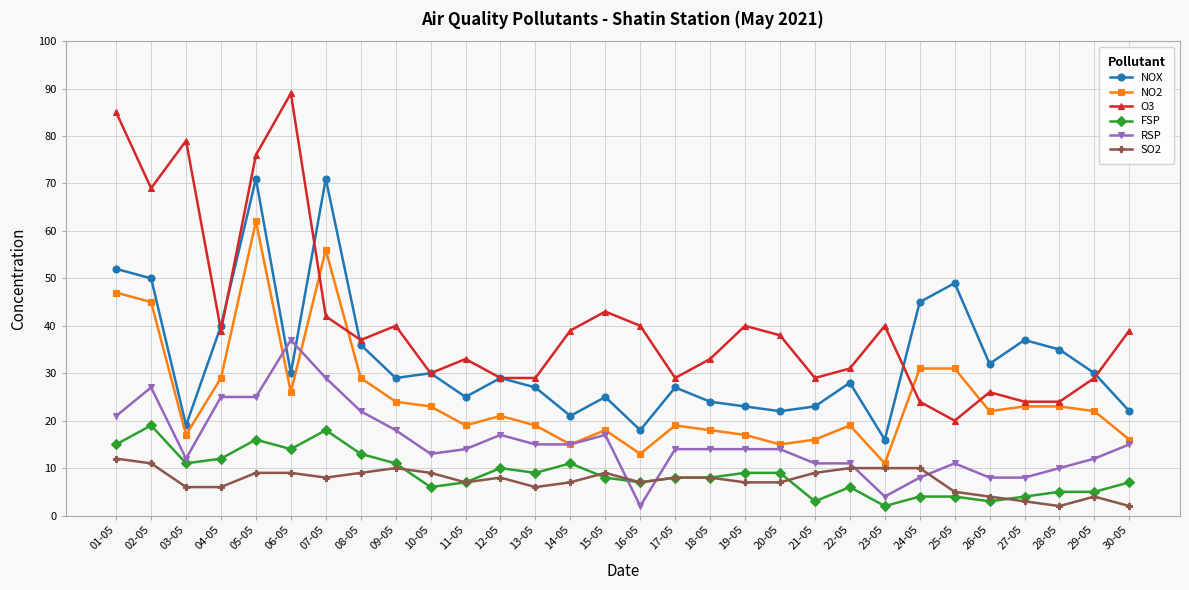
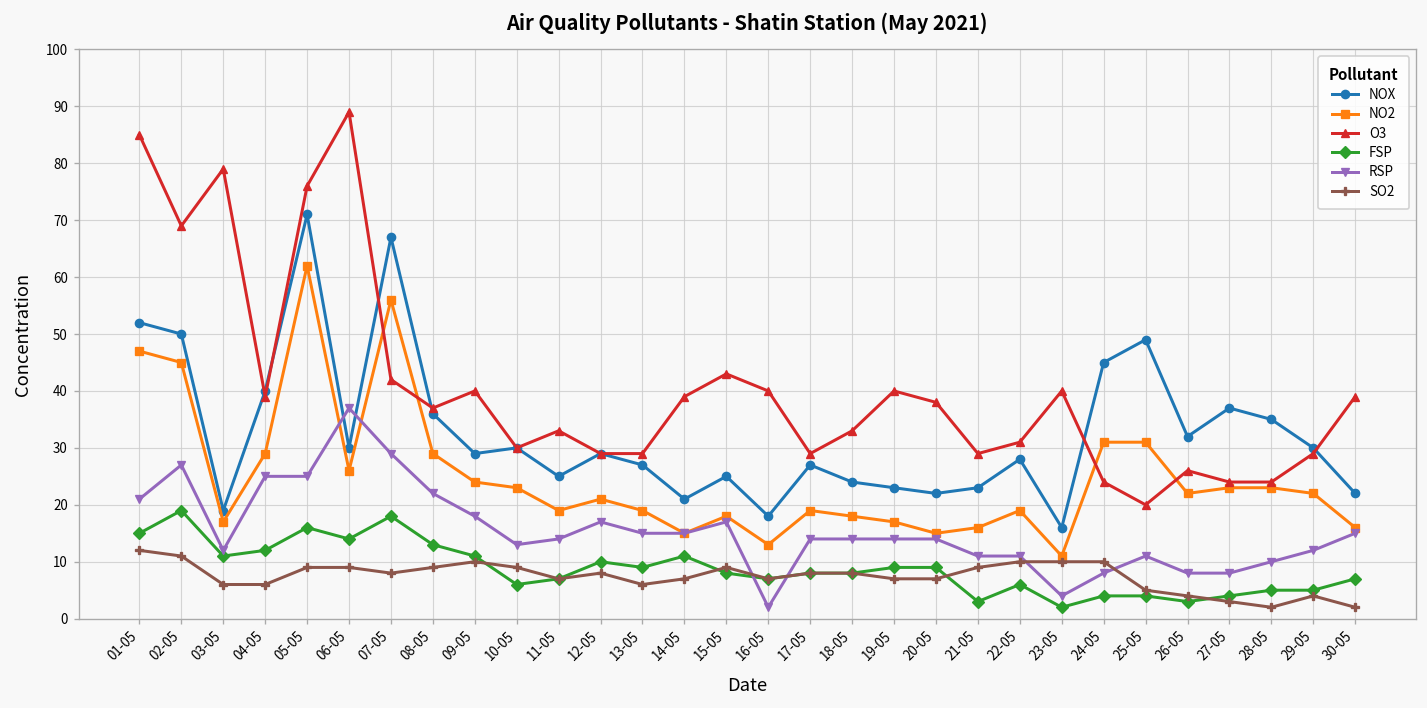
NOX, 07-05: 71 -> 67
